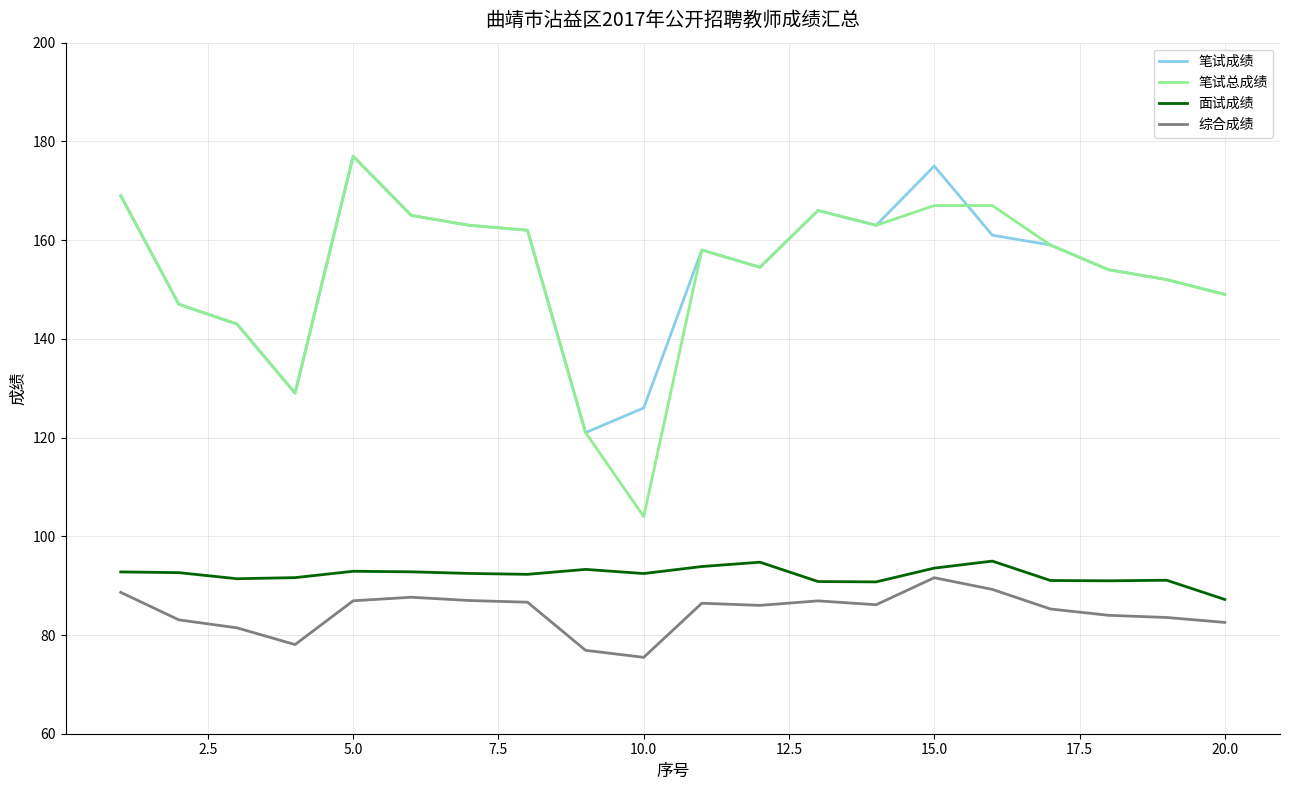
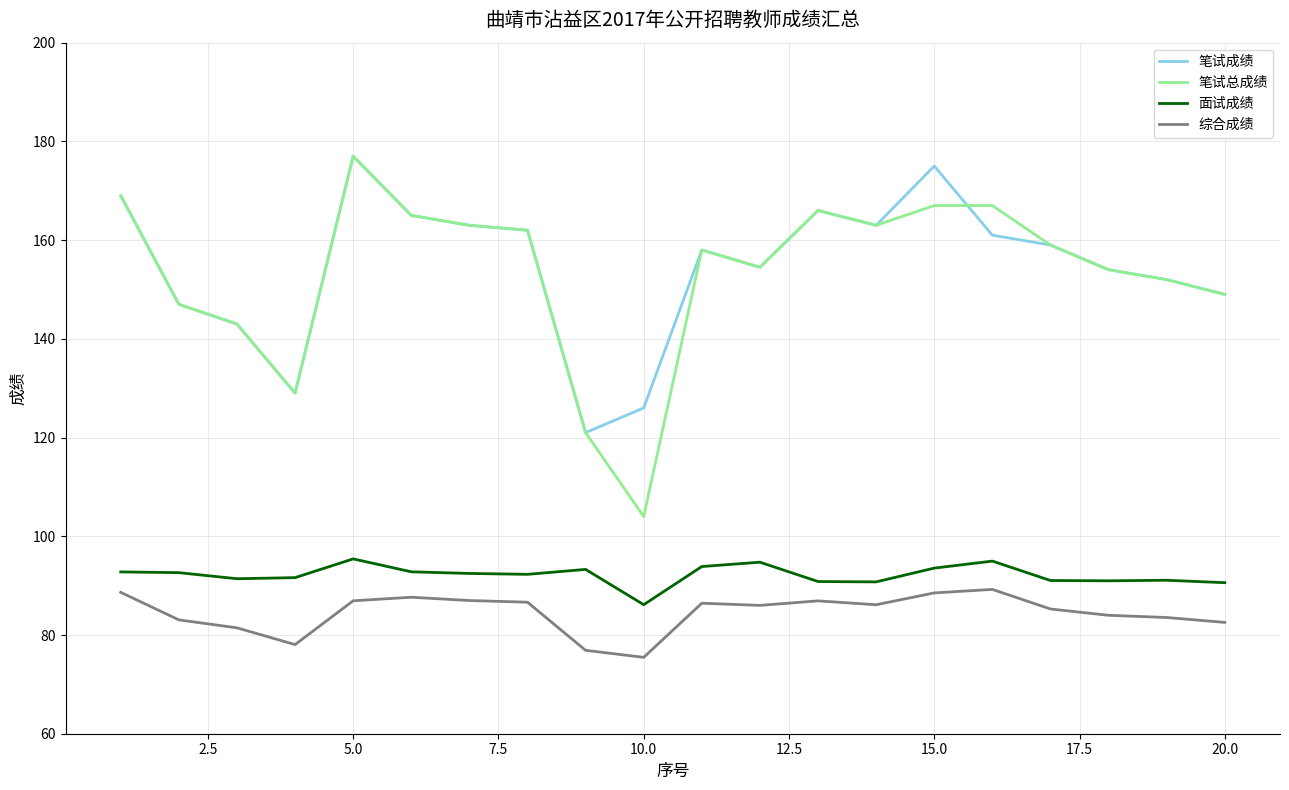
面试成绩, 5.0: 93 -> 95
面试成绩, 10.0: 92 -> 86
综合成绩, 15.0: 92 -> 89
面试成绩, 20.0: 87 -> 91
